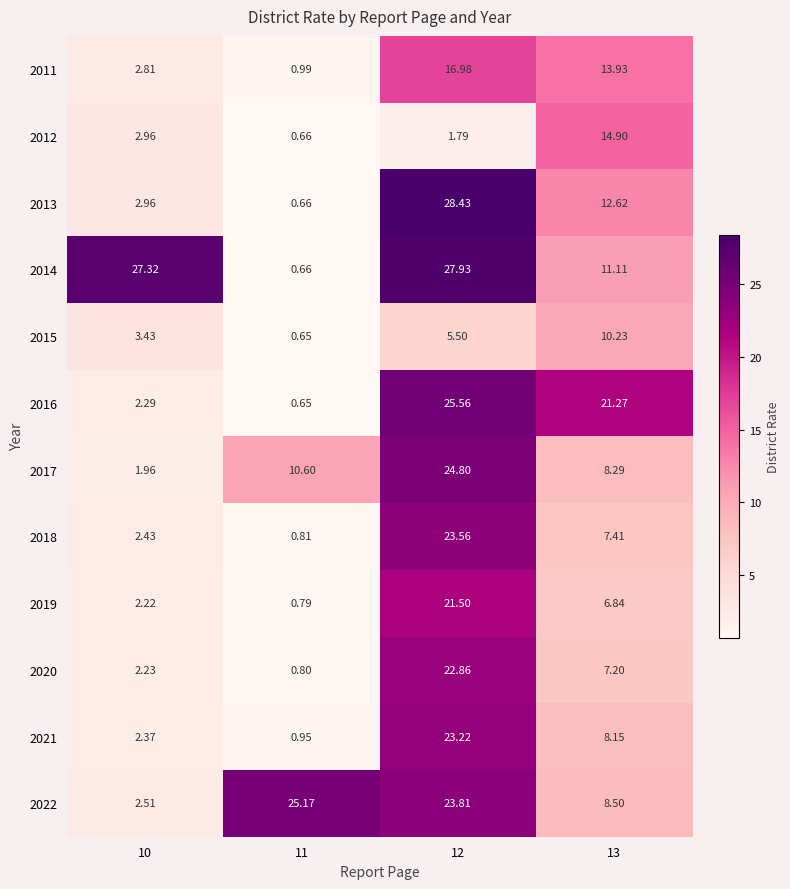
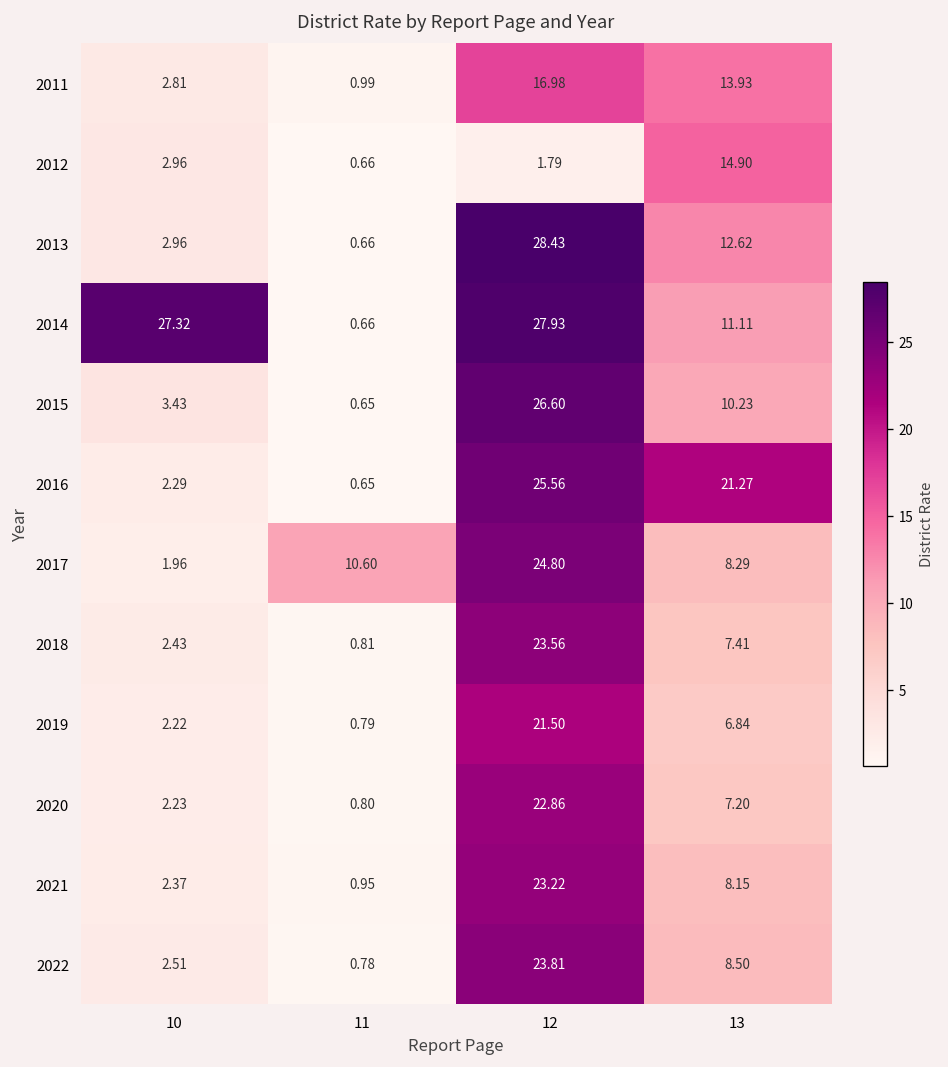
2015, 12: 5.50 -> 26.60
2022, 11: 25.17 -> 0.78
